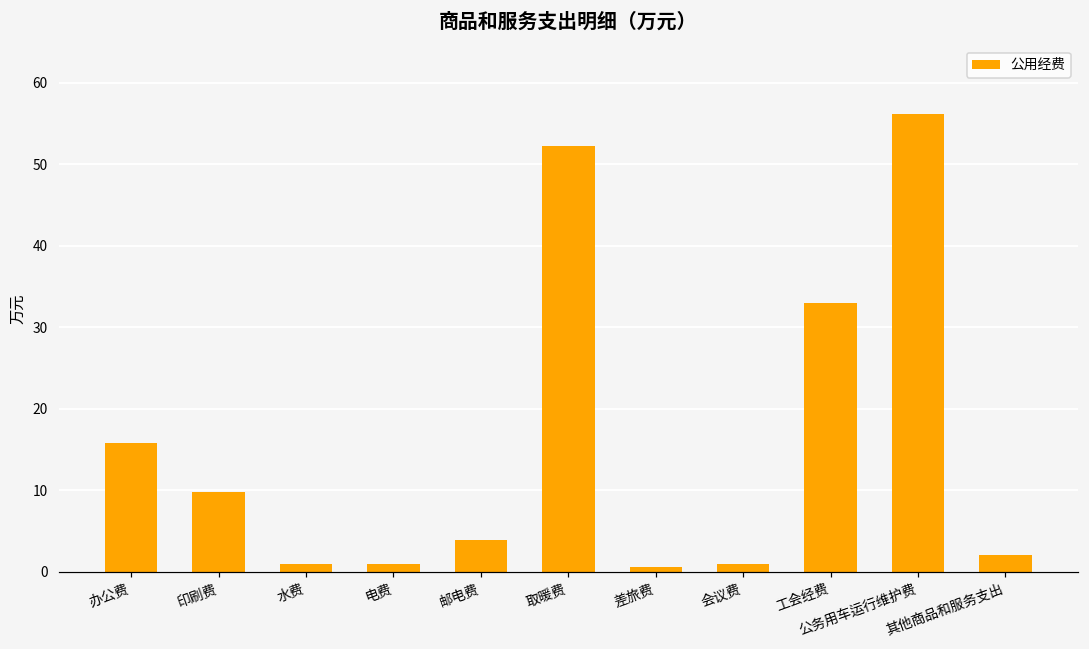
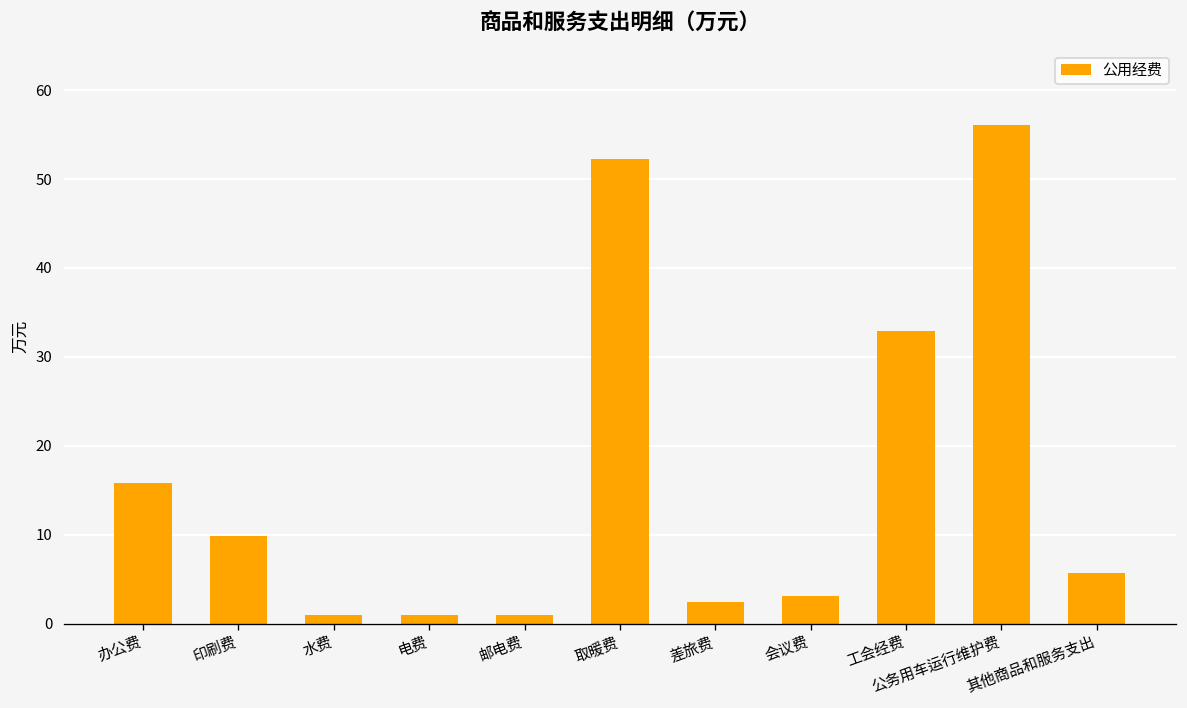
邮电费: 4 -> 1
差旅费: 1 -> 2
会议费: 1 -> 3
其他商品和服务支出: 2 -> 6
